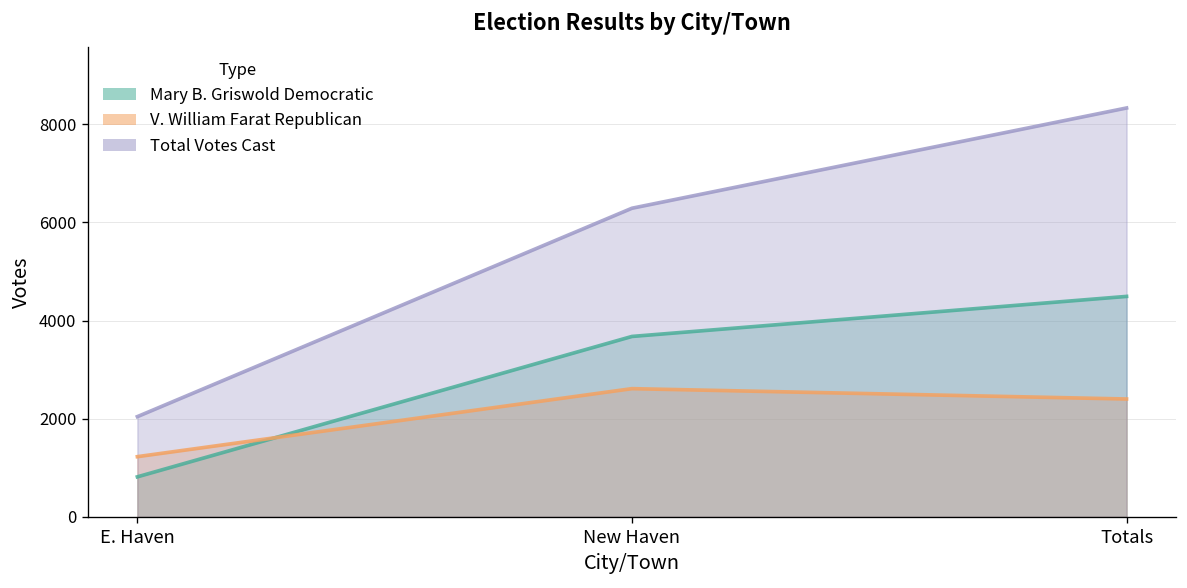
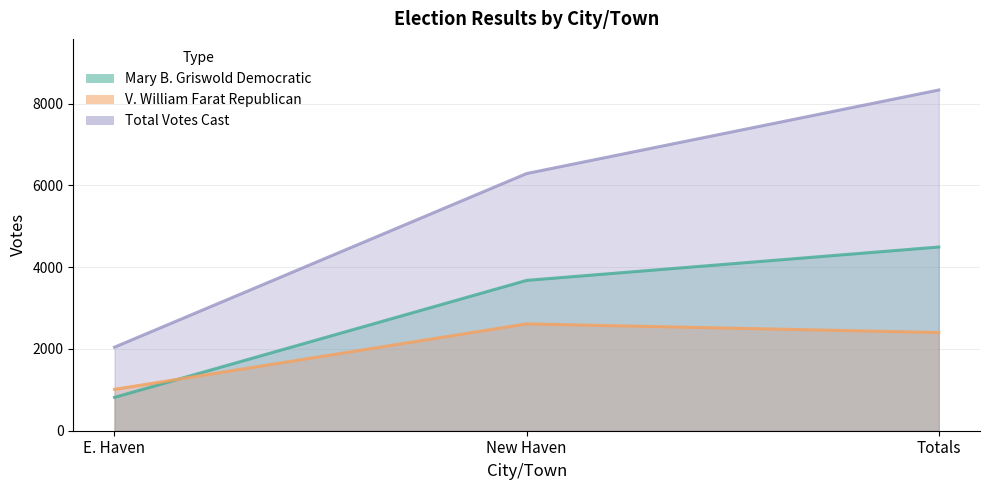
V. William Farat Republican, E. Haven: 1200 -> 1000
